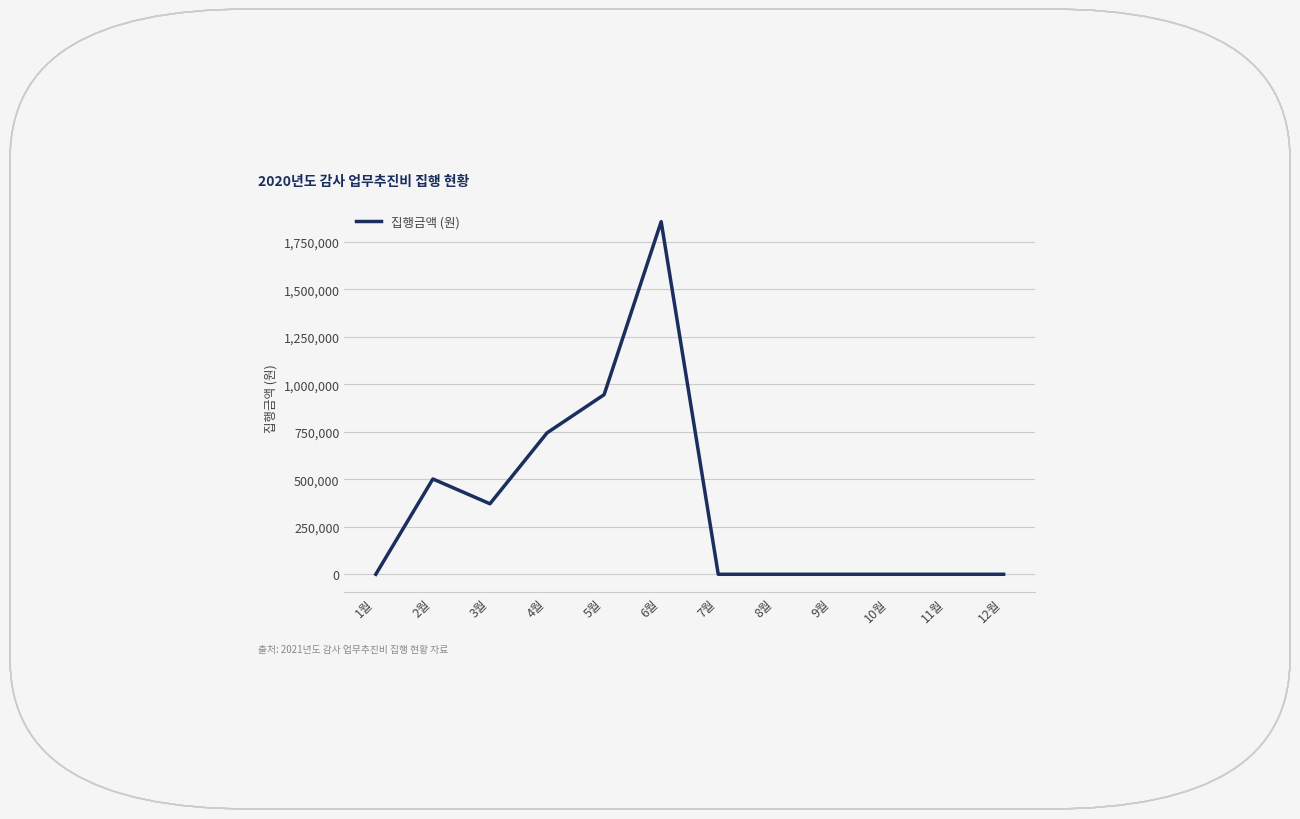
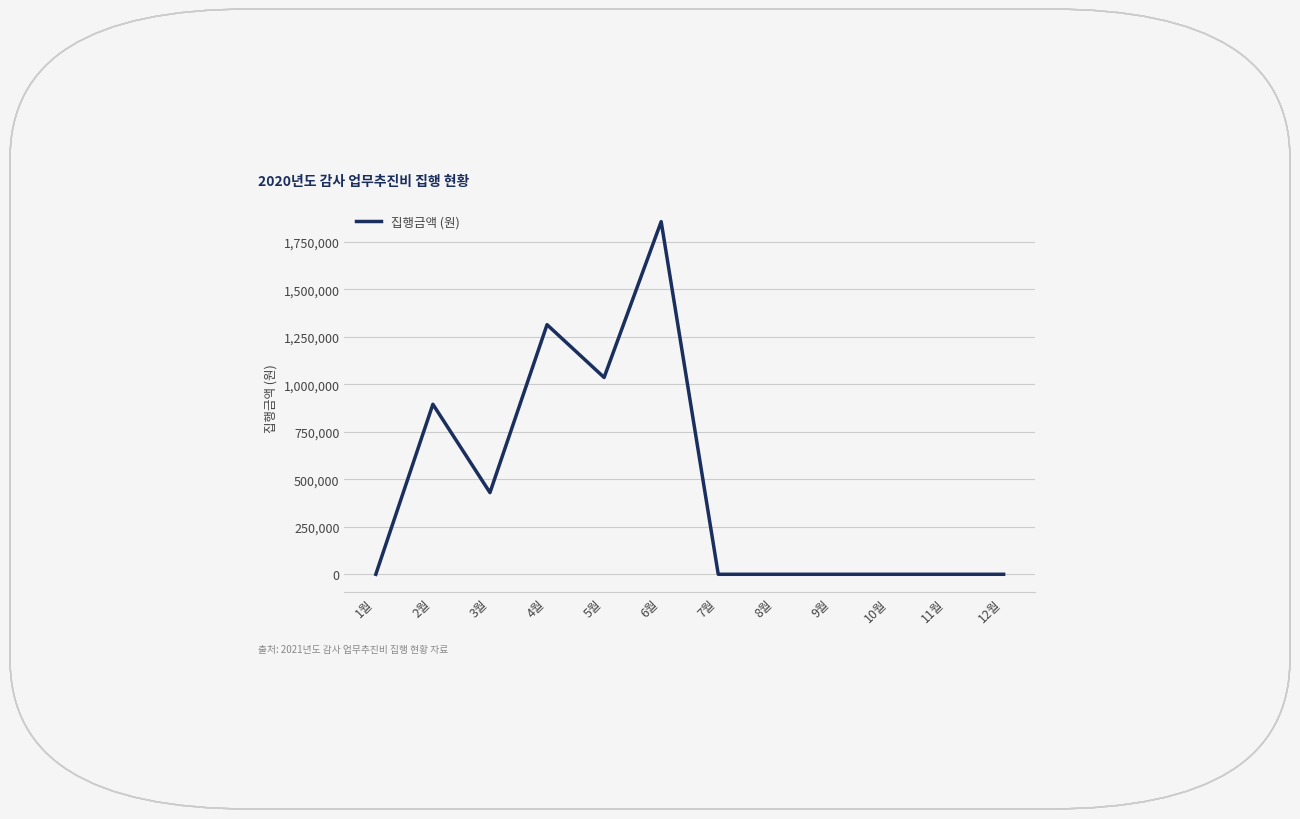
2월: 500,000 -> 900,000
3월: 370,000 -> 430,000
4월: 740,000 -> 1,310,000
5월: 950,000 -> 1,040,000
